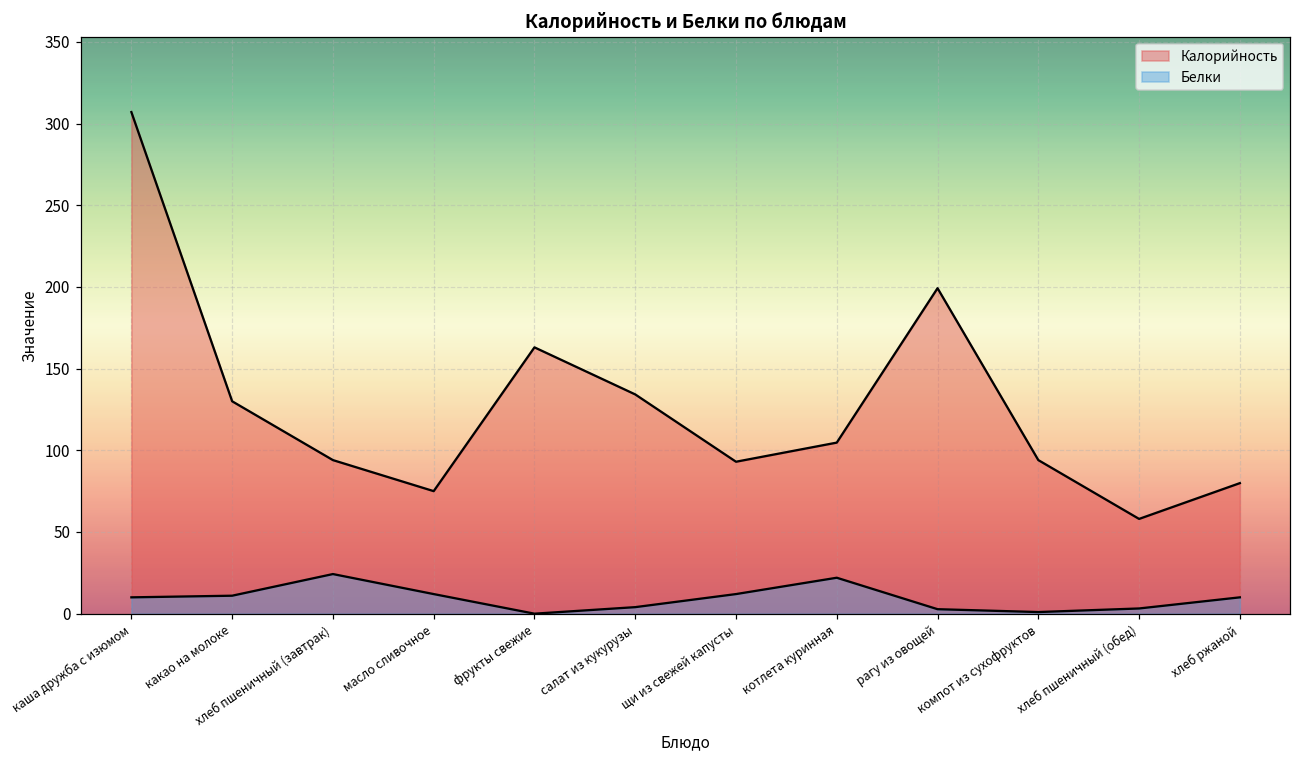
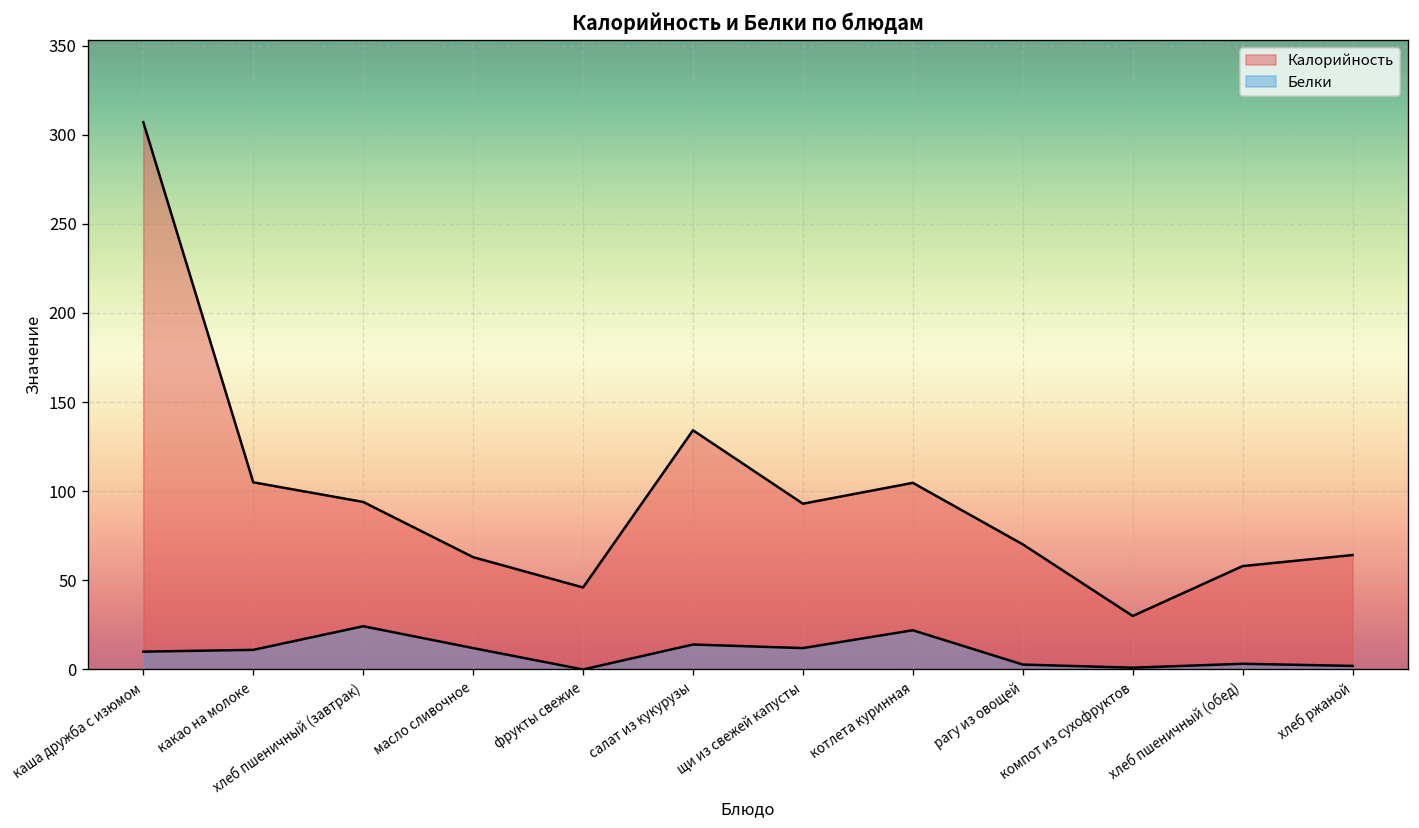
Калорийность, какао на молоке: 130 -> 105
Калорийность, масло сливочное: 75 -> 63
Калорийность, фрукты свежие: 163 -> 46
Белки, салат из кукурузы: 4 -> 14
Калорийность, рагу из овощей: 199 -> 70
Калорийность, компот из сухофруктов: 94 -> 30
Калорийность, хлеб ржаной: 80 -> 64
Белки, хлеб ржаной: 10 -> 2
